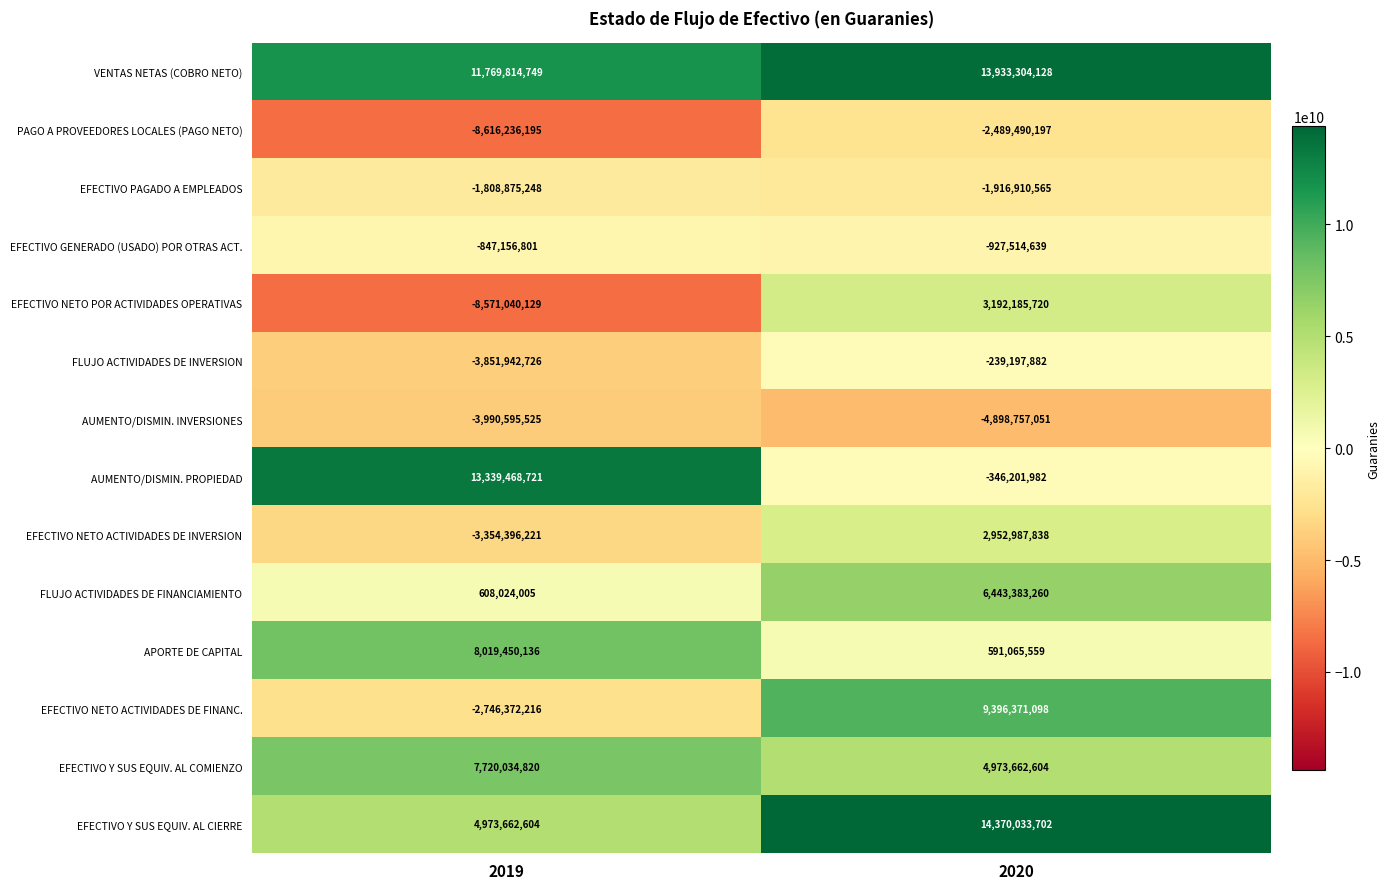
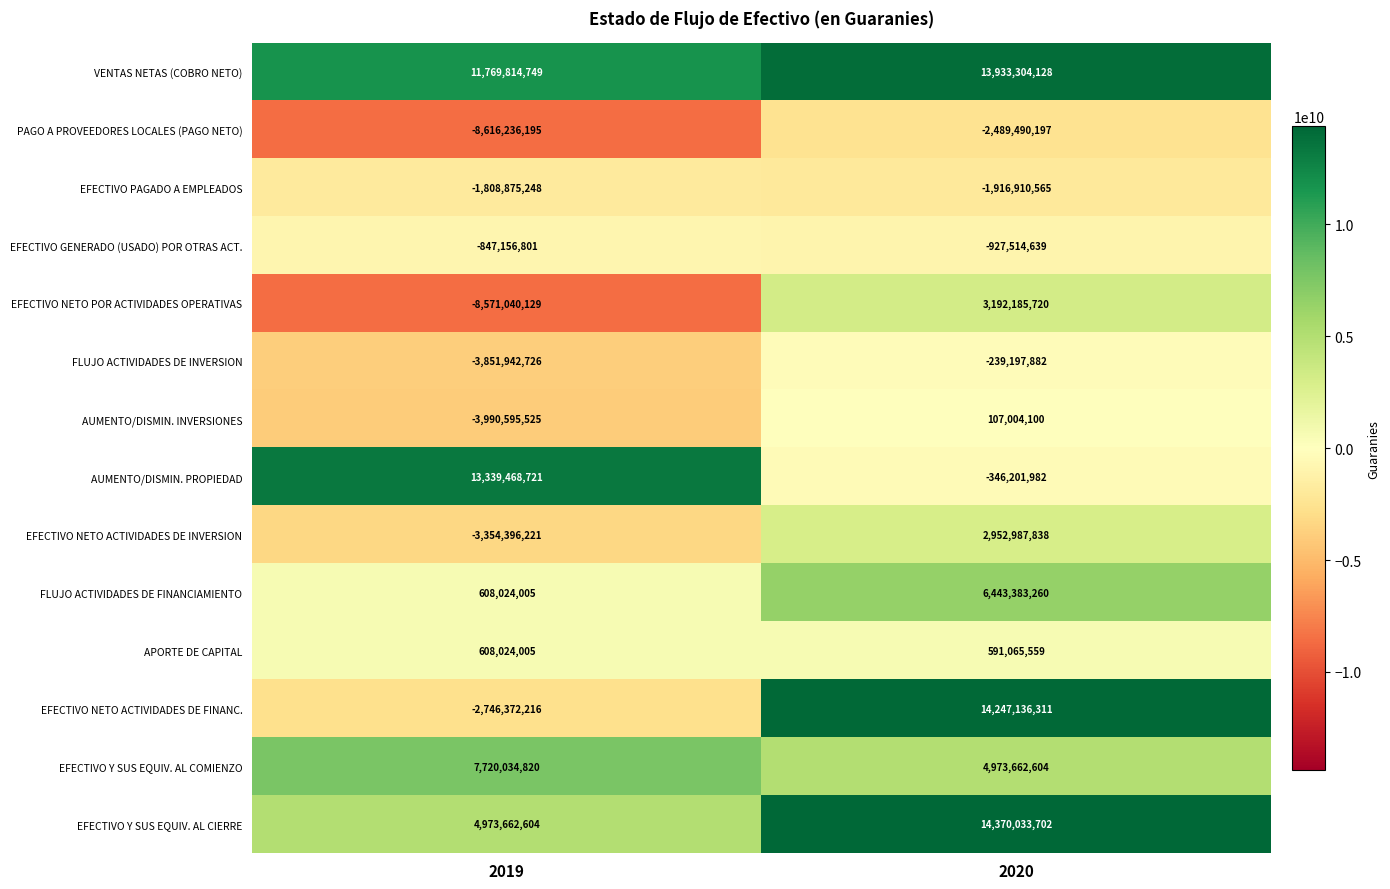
AUMENTO/DISMIN. INVERSIONES, 2020: -4,898,757,051 -> 107,004,100
APORTE DE CAPITAL, 2019: 8,019,450,136 -> 608,024,005
EFECTIVO NETO ACTIVIDADES DE FINANC., 2020: 9,396,371,098 -> 14,247,136,311
